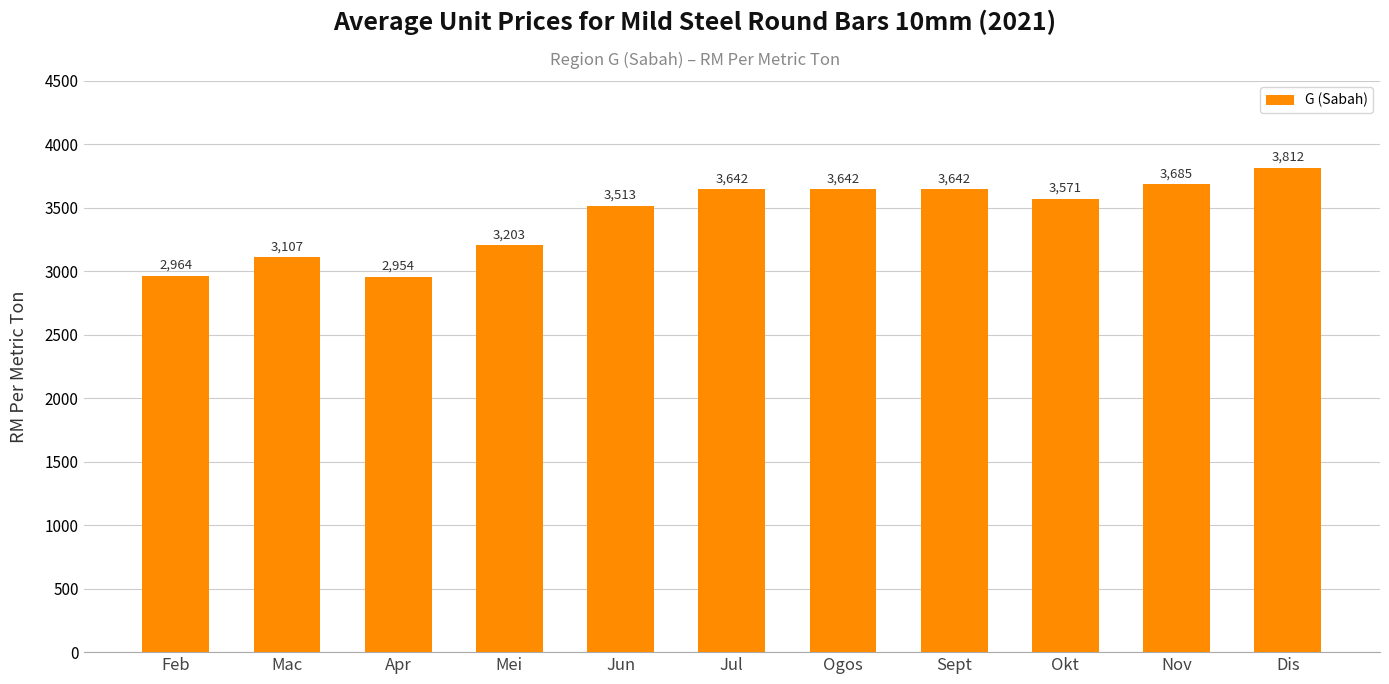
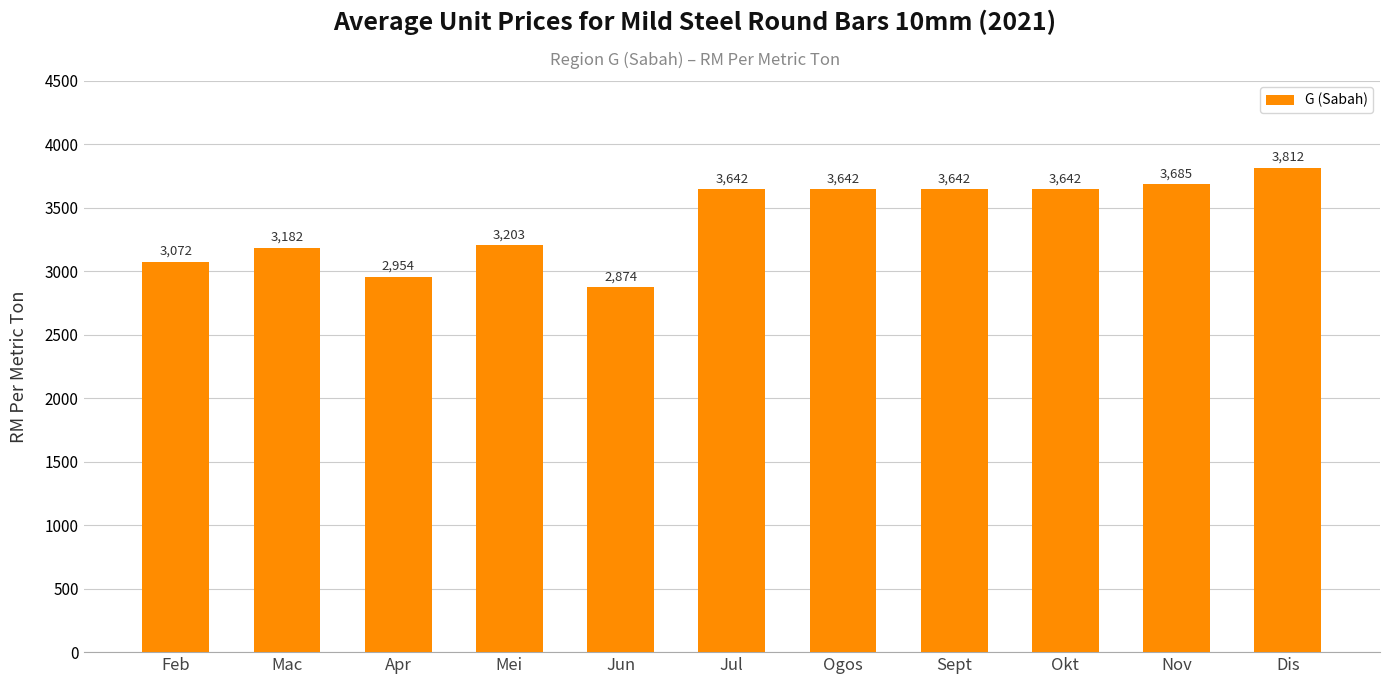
Feb: 2,964 -> 3,072
Mac: 3,107 -> 3,182
Jun: 3,513 -> 2,874
Okt: 3,571 -> 3,642
